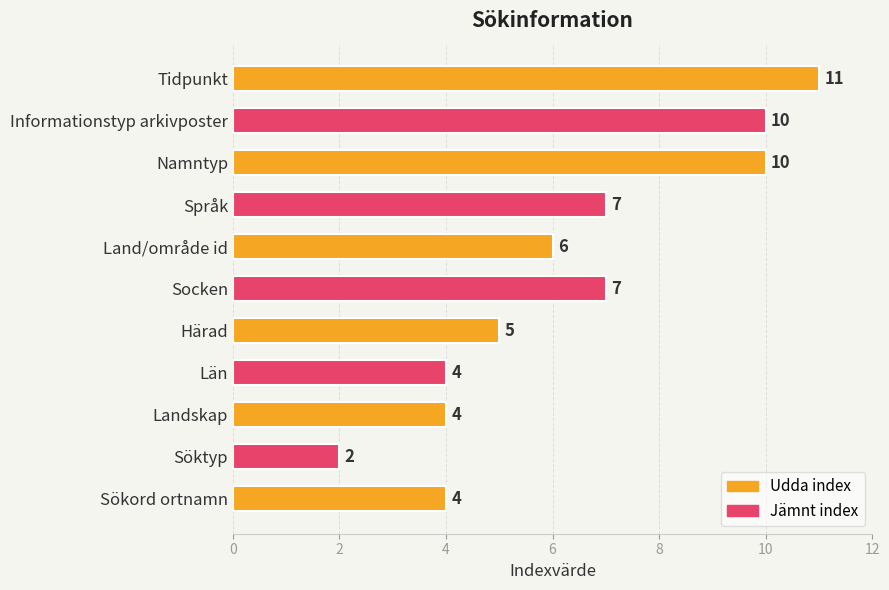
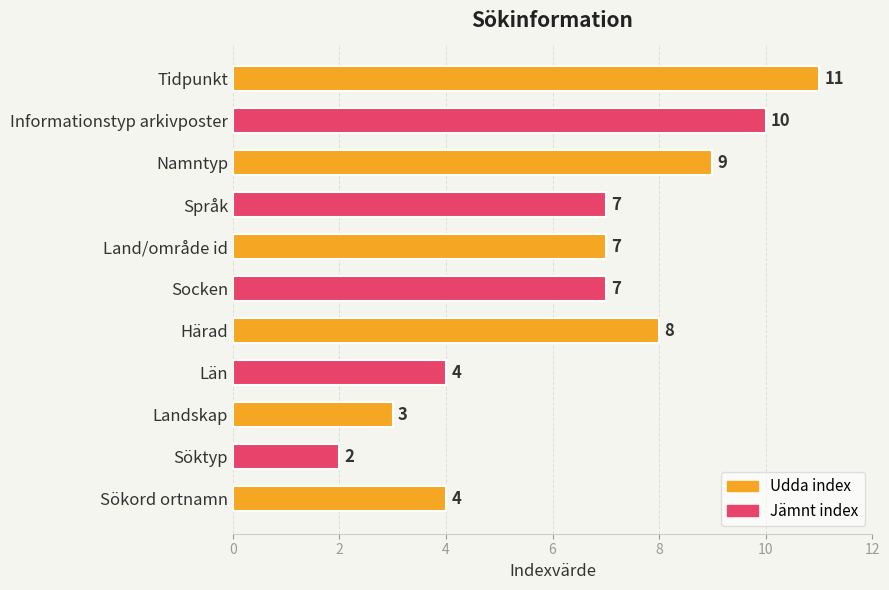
Namntyp: 10 -> 9
Land/område id: 6 -> 7
Härad: 5 -> 8
Landskap: 4 -> 3
